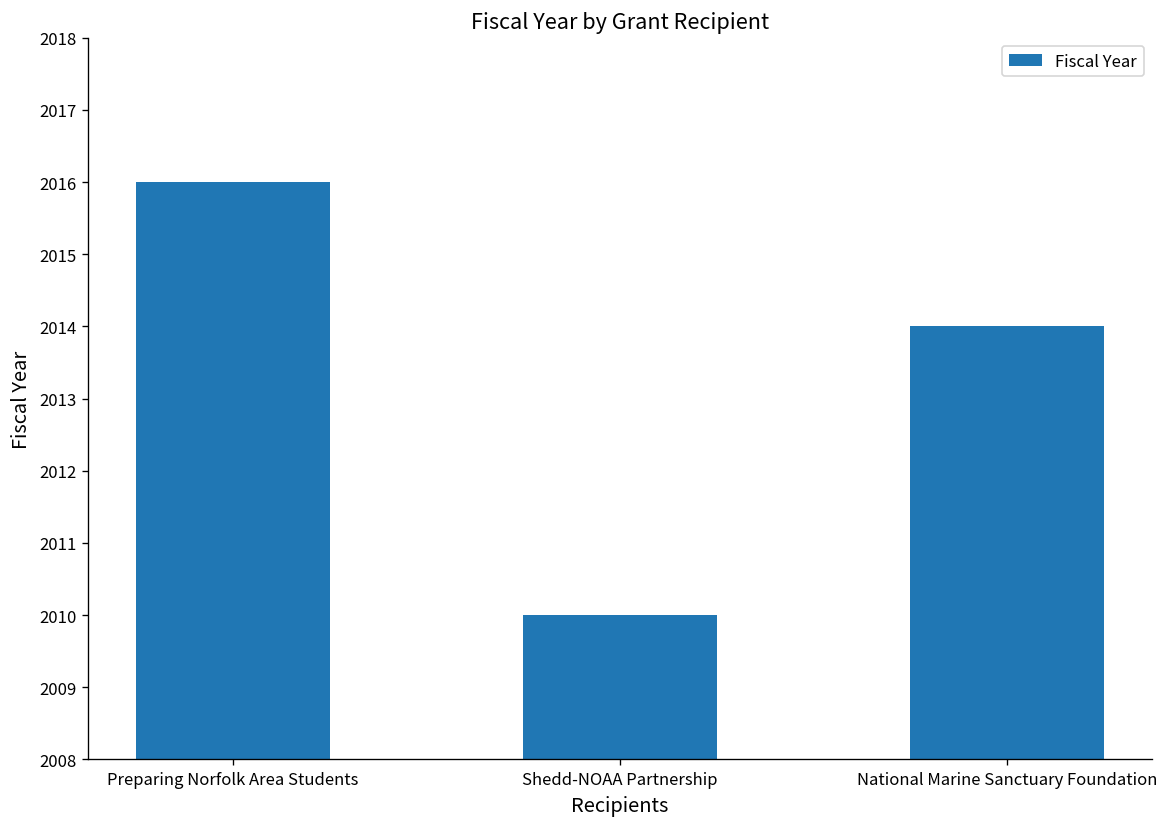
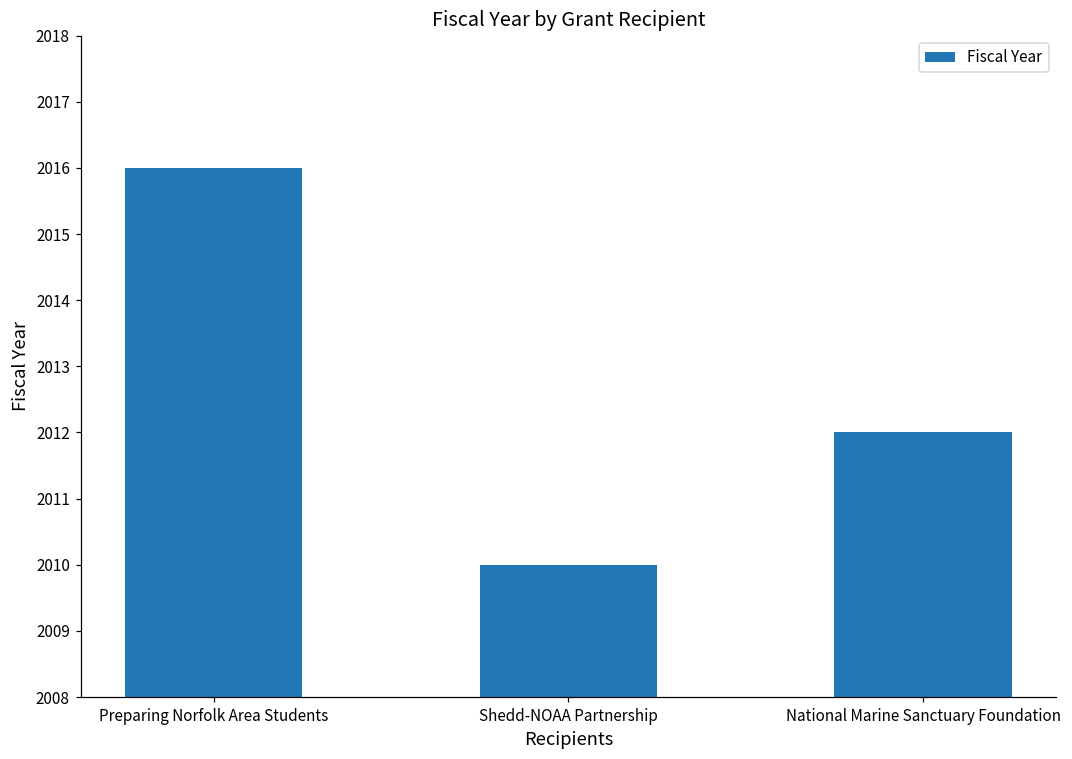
National Marine Sanctuary Foundation: 2014 -> 2012
